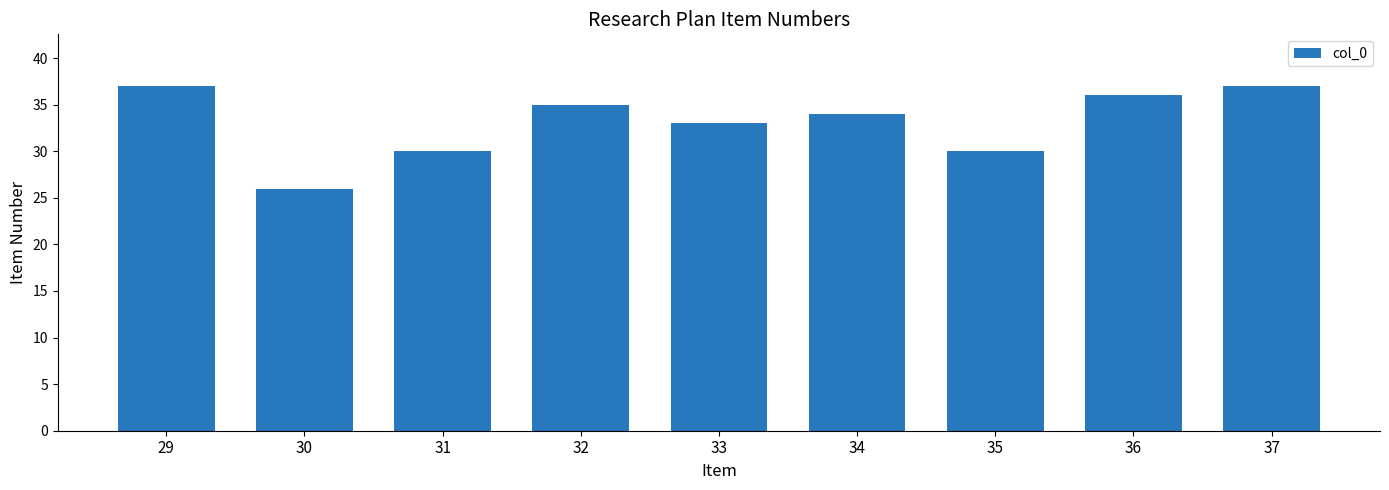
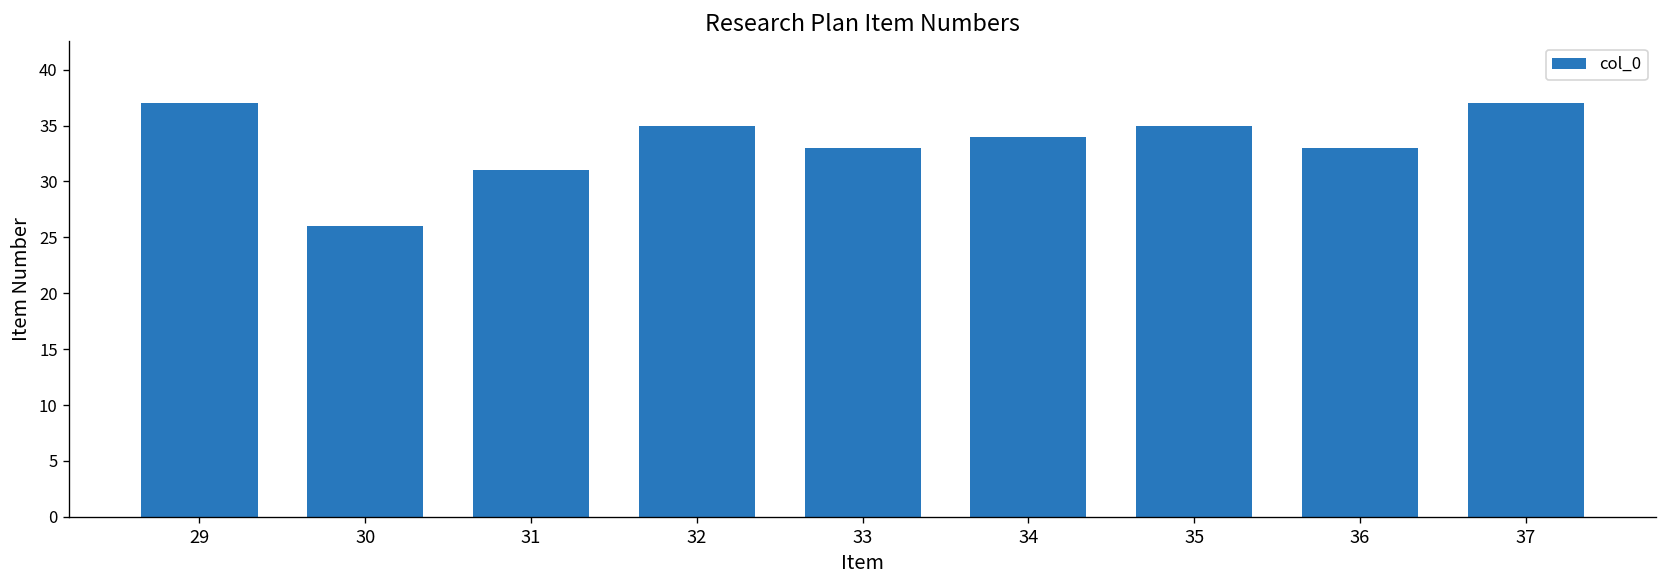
31: 30 -> 31
35: 30 -> 35
36: 36 -> 33
